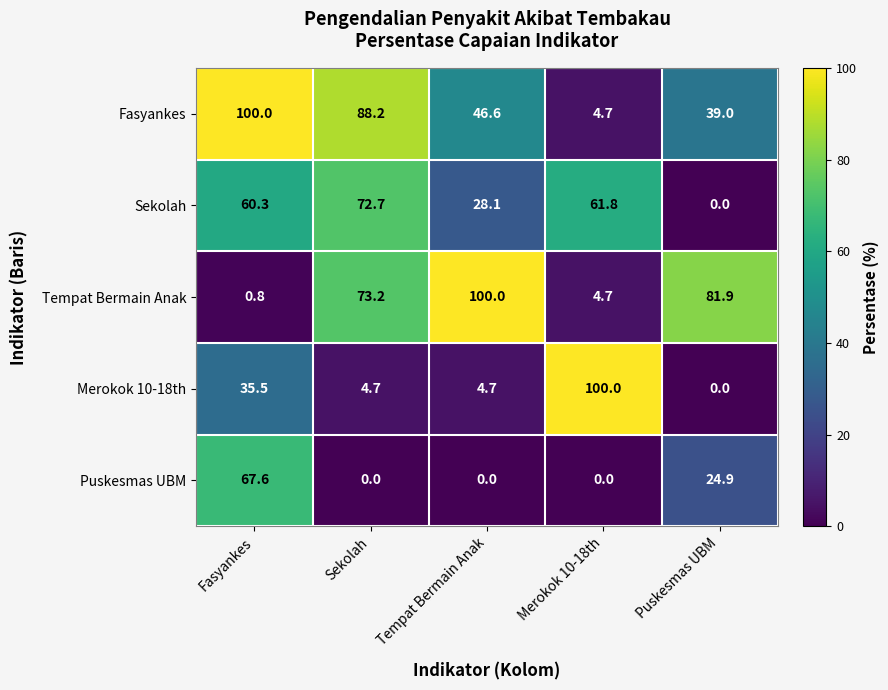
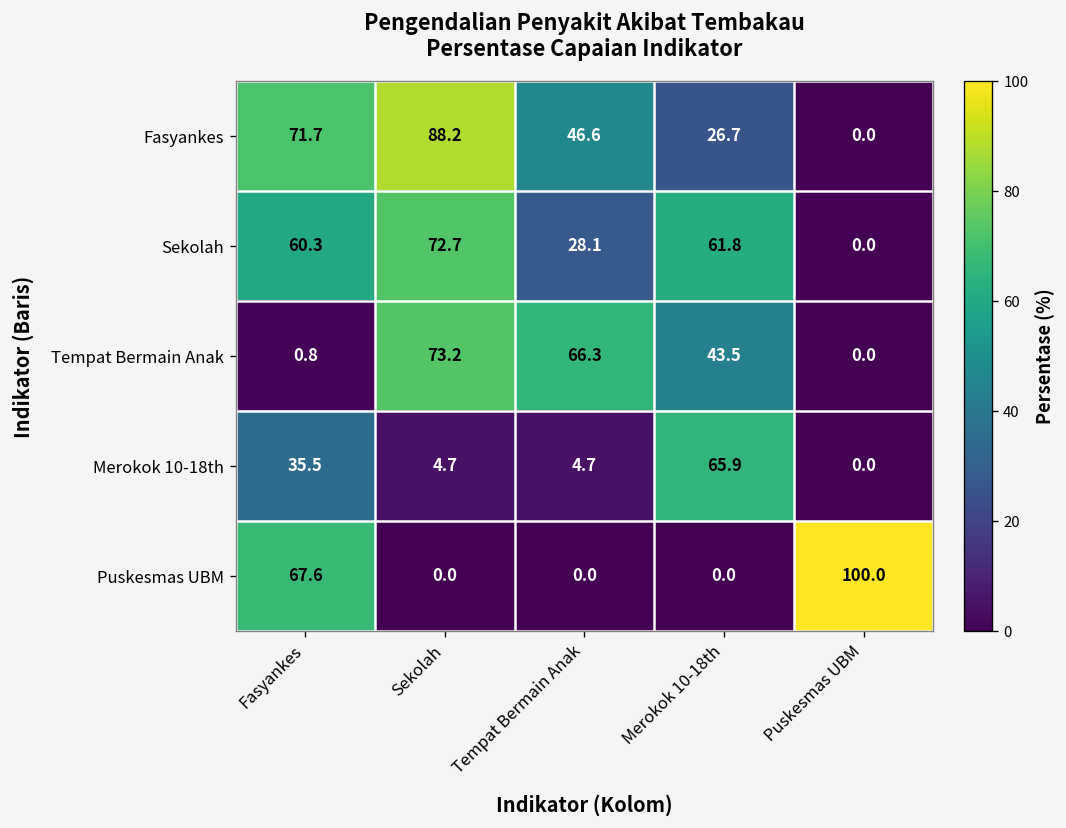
Fasyankes, Fasyankes: 100.0 -> 71.7
Fasyankes, Merokok 10-18th: 4.7 -> 26.7
Fasyankes, Puskesmas UBM: 39.0 -> 0.0
Tempat Bermain Anak, Tempat Bermain Anak: 100.0 -> 66.3
Tempat Bermain Anak, Merokok 10-18th: 4.7 -> 43.5
Tempat Bermain Anak, Puskesmas UBM: 81.9 -> 0.0
Merokok 10-18th, Merokok 10-18th: 100.0 -> 65.9
Puskesmas UBM, Puskesmas UBM: 24.9 -> 100.0
